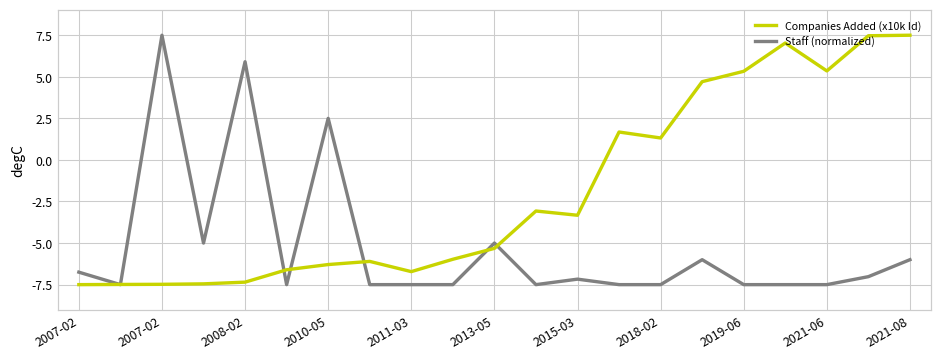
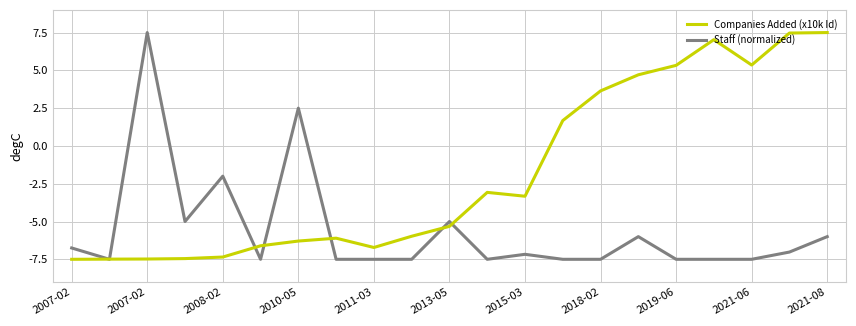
Staff (normalized), 2008-02: 5.9 -> -2.0
Companies Added (x10k Id), 2018-02: 1.3 -> 3.6
